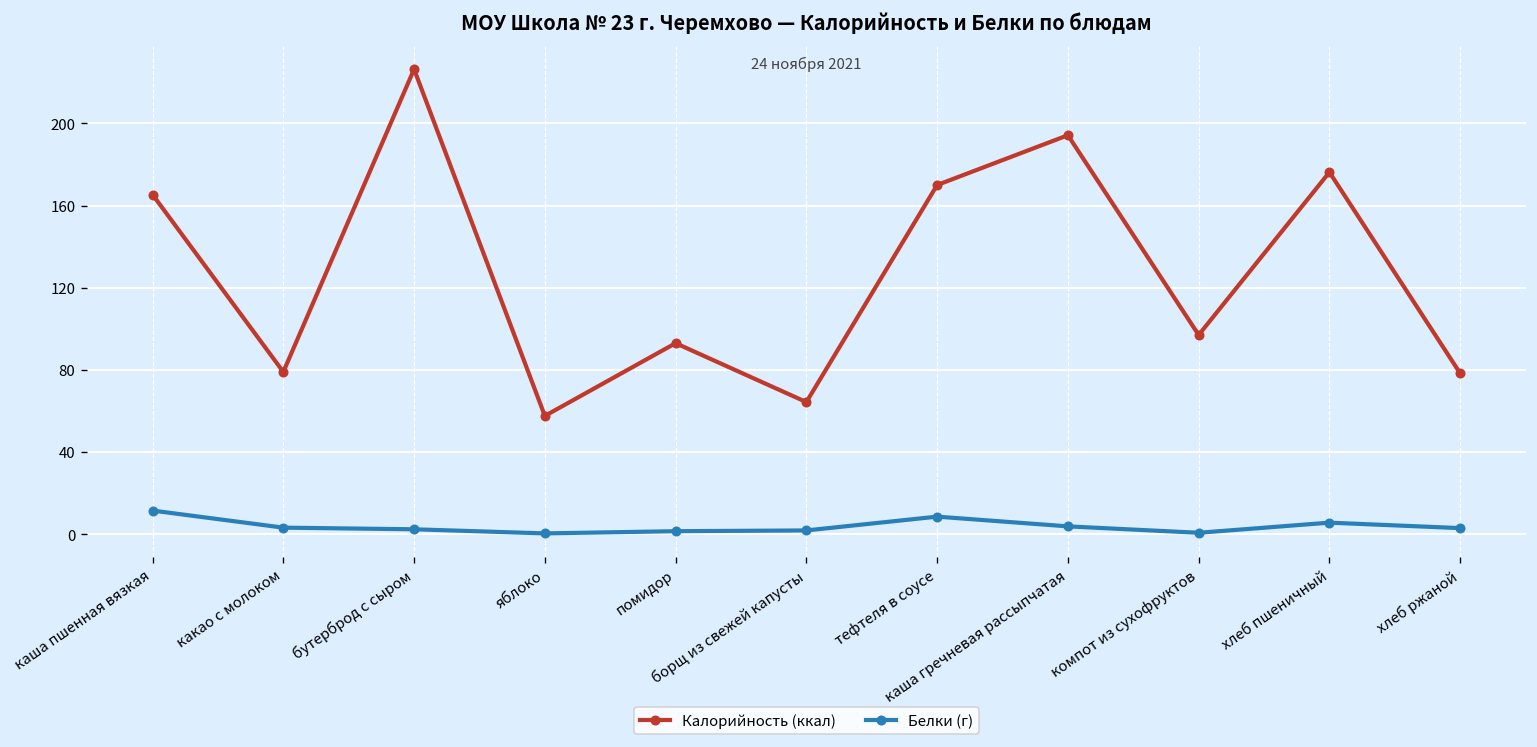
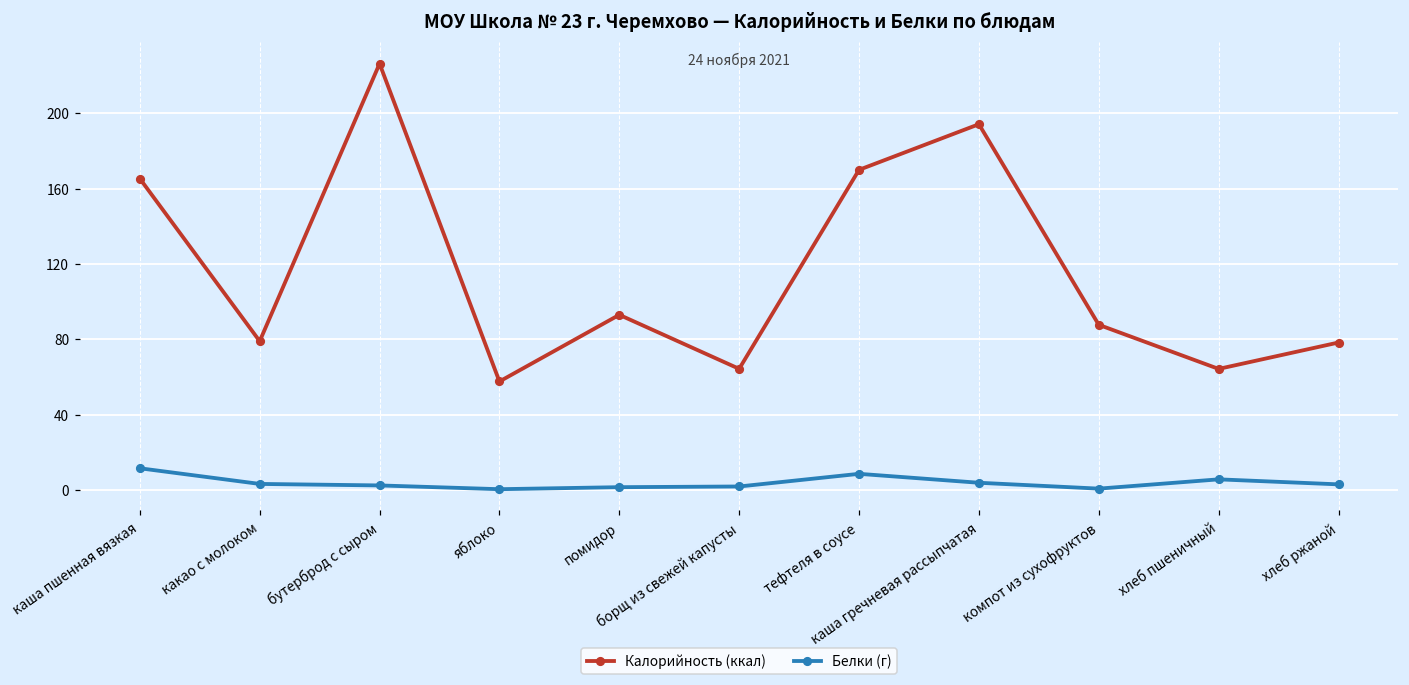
Калорийность (ккал), компот из сухофруктов: 97 -> 88
Калорийность (ккал), хлеб пшеничный: 176 -> 64
